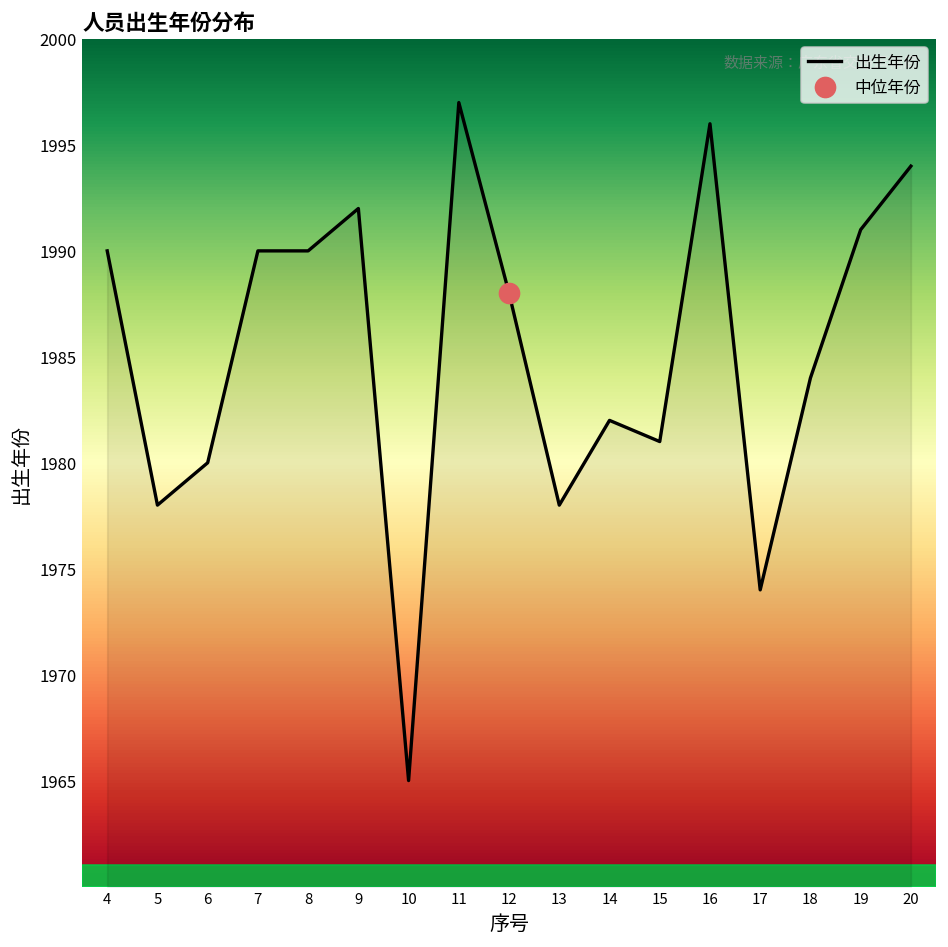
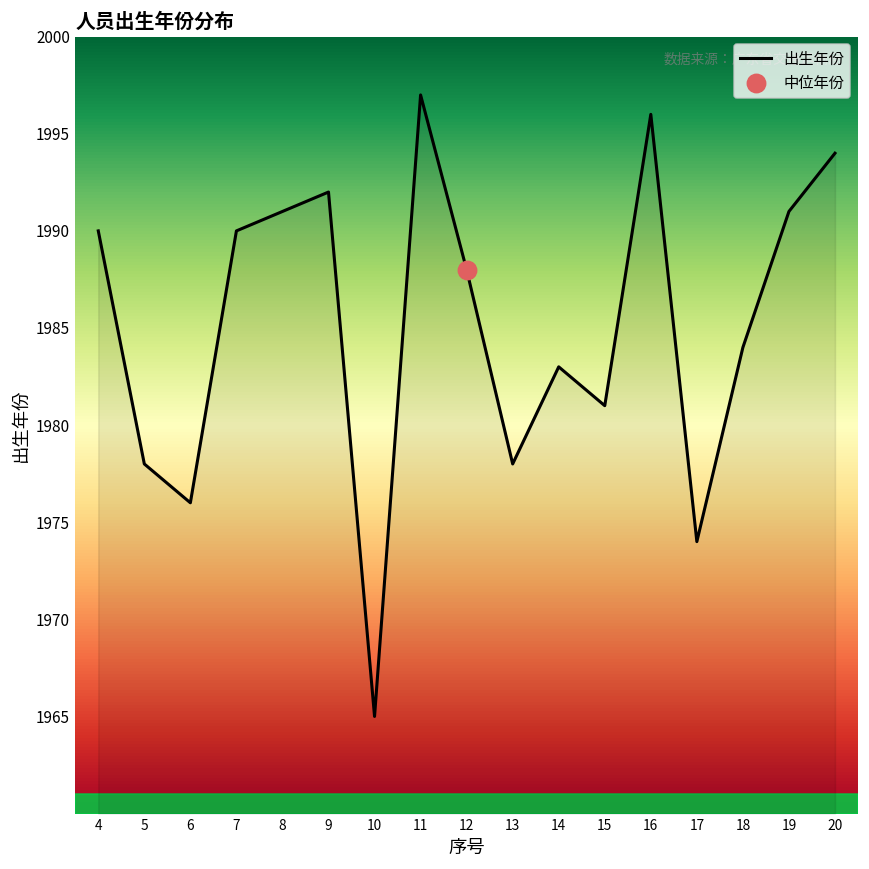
出生年份, 6: 1980 -> 1976
出生年份, 8: 1990 -> 1991
出生年份, 14: 1982 -> 1983
